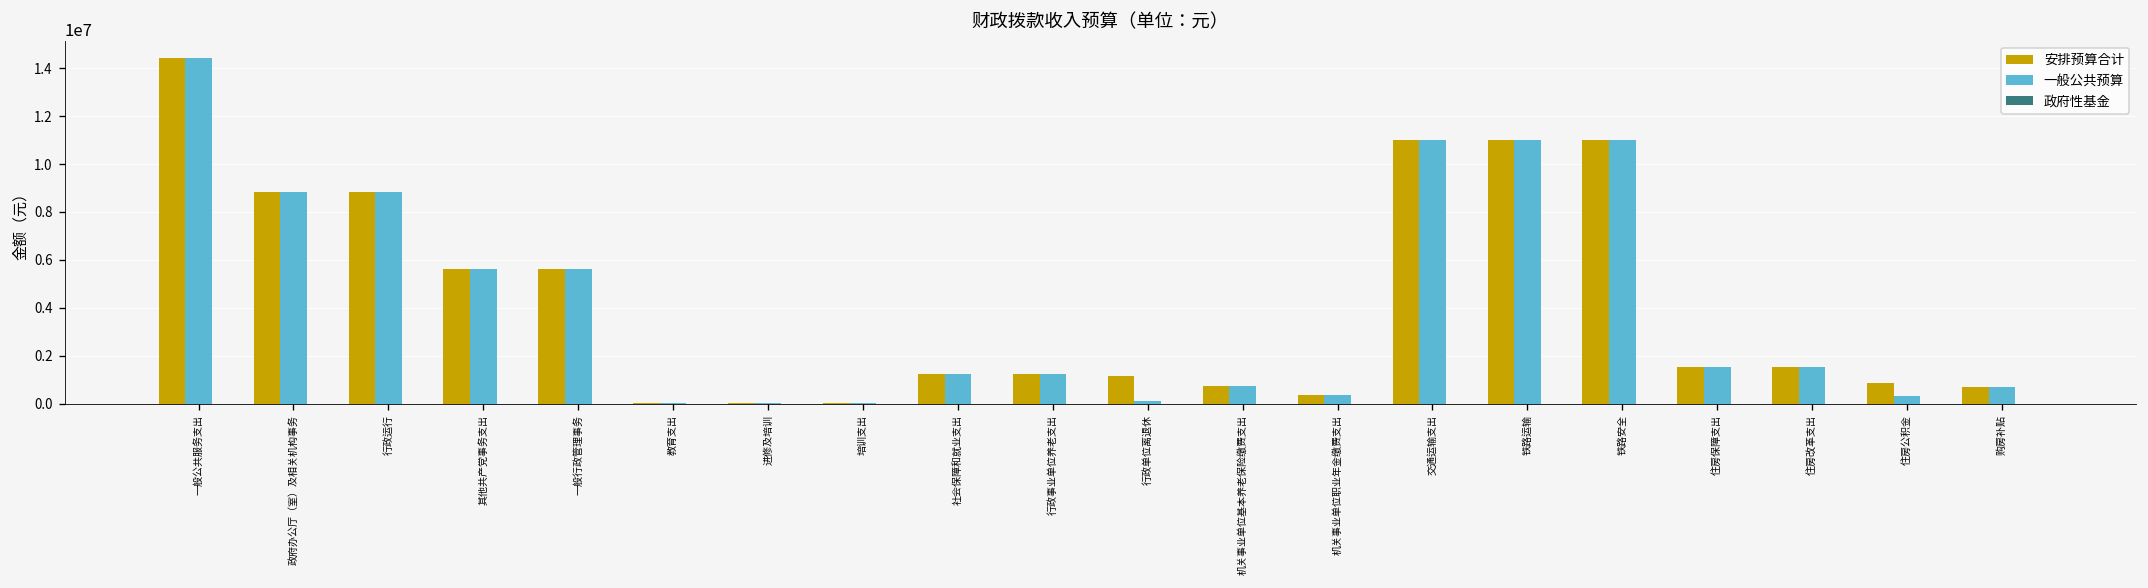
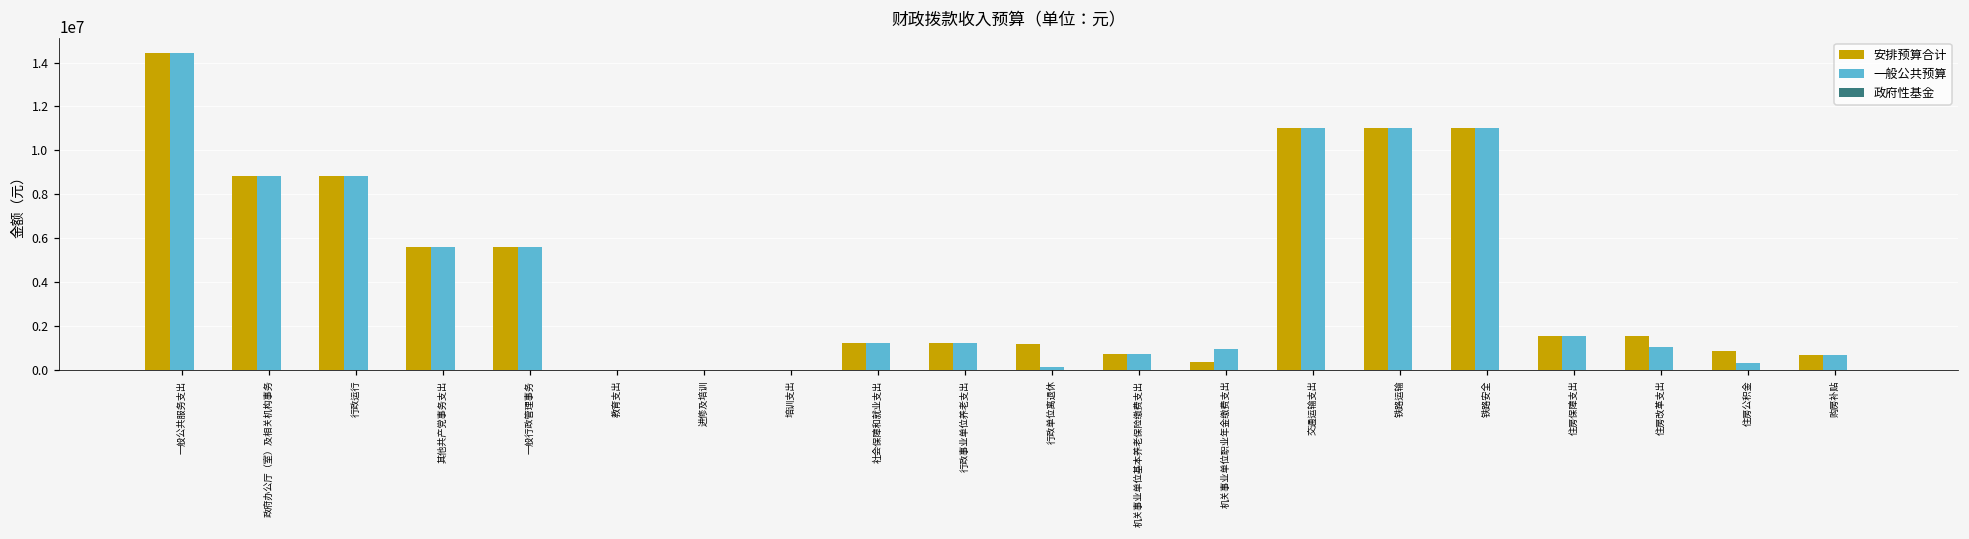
一般公共预算, 机关事业单位职业年金缴费支出: 400000 -> 900000
一般公共预算, 住房改革支出: 1500000 -> 1000000
